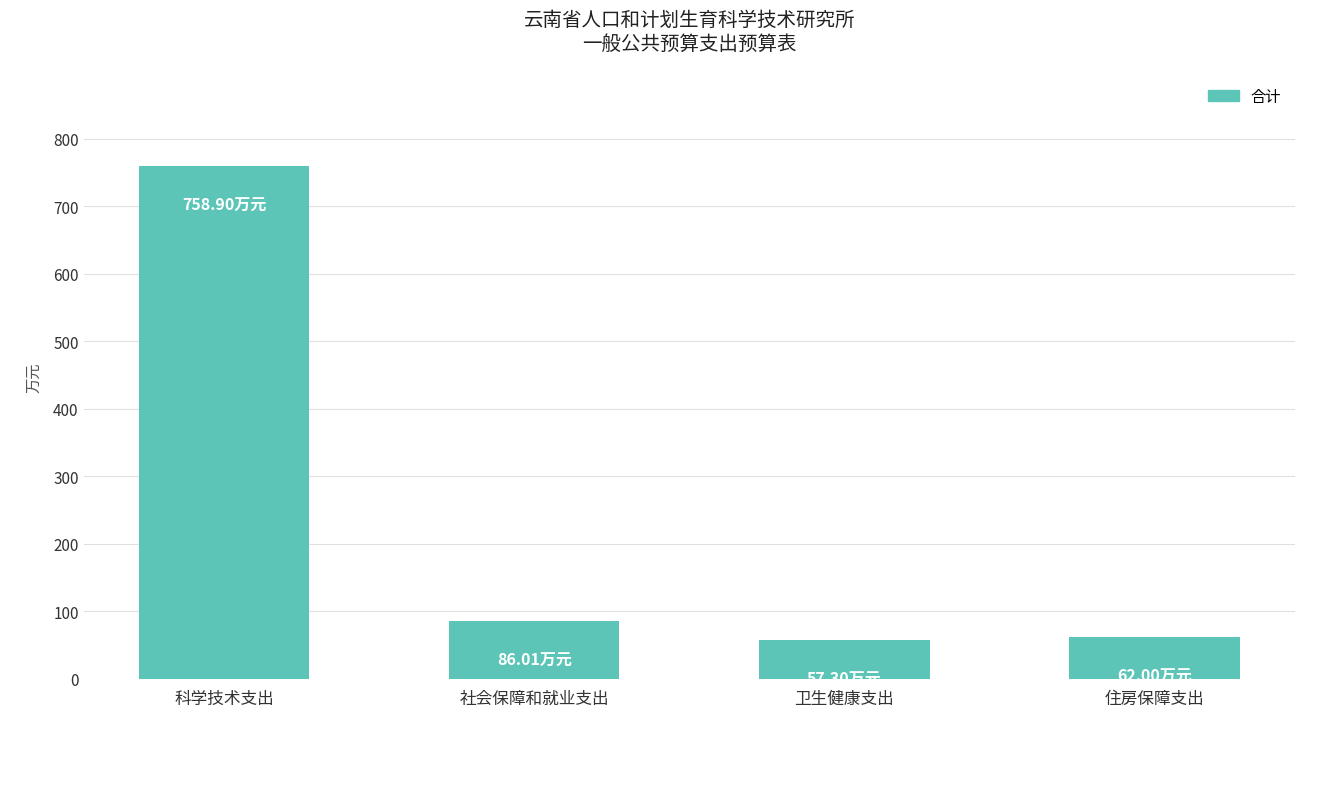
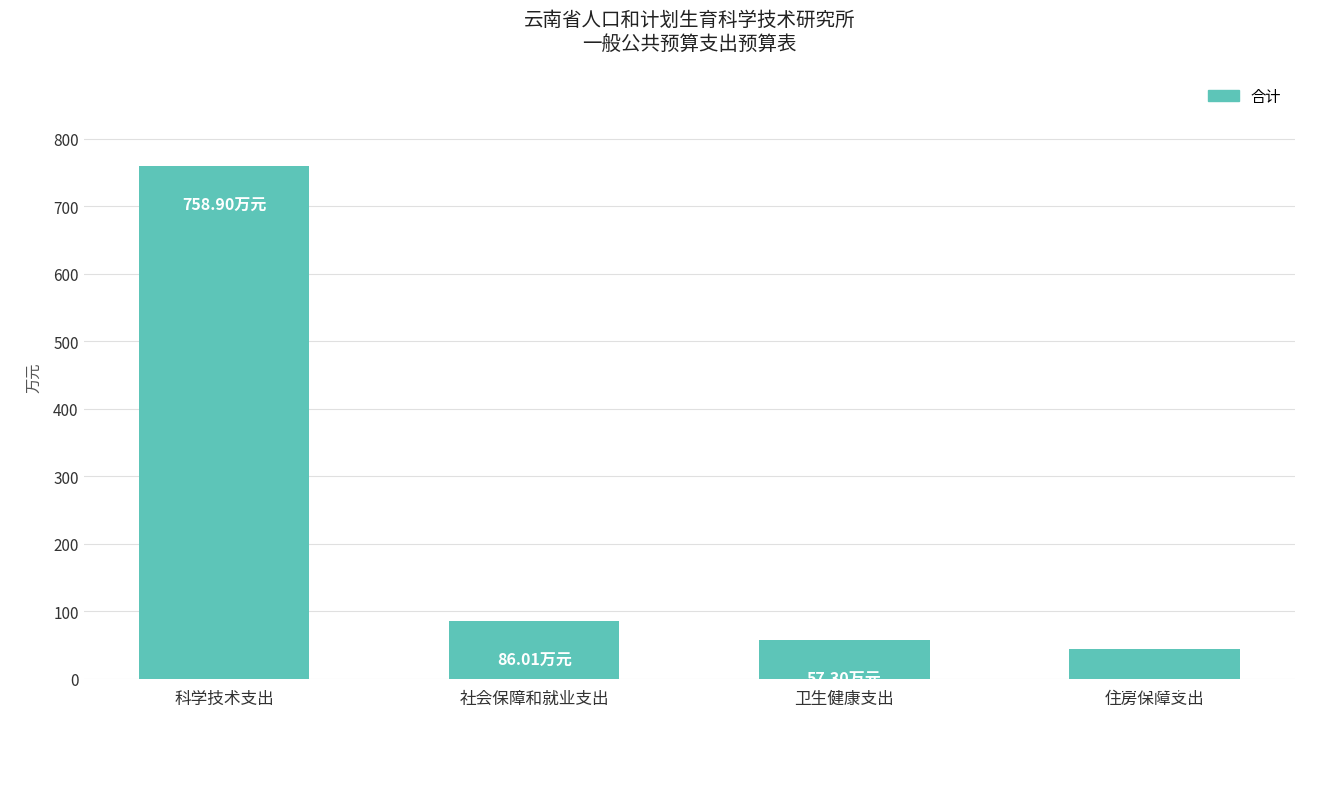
住房保障支出: 60 -> 40
